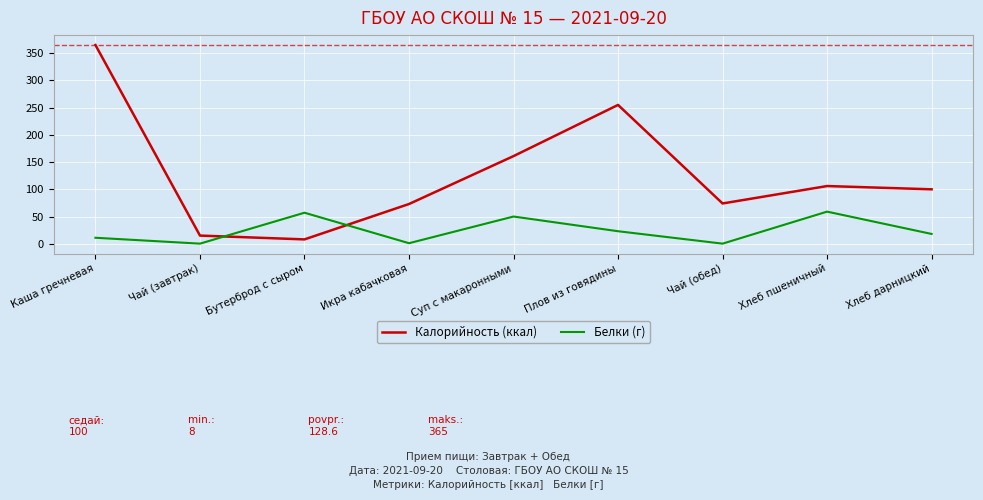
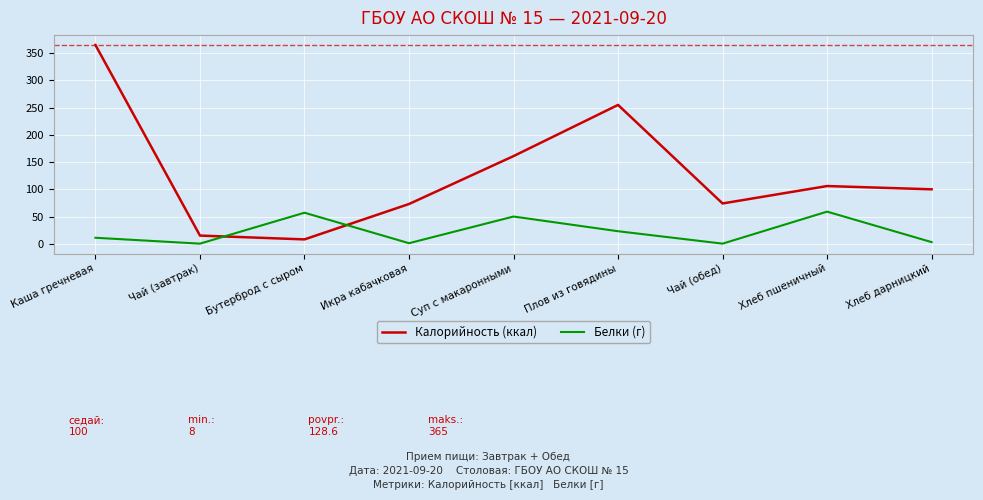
Белки (г), Хлеб дарницкий: 20 -> 0
